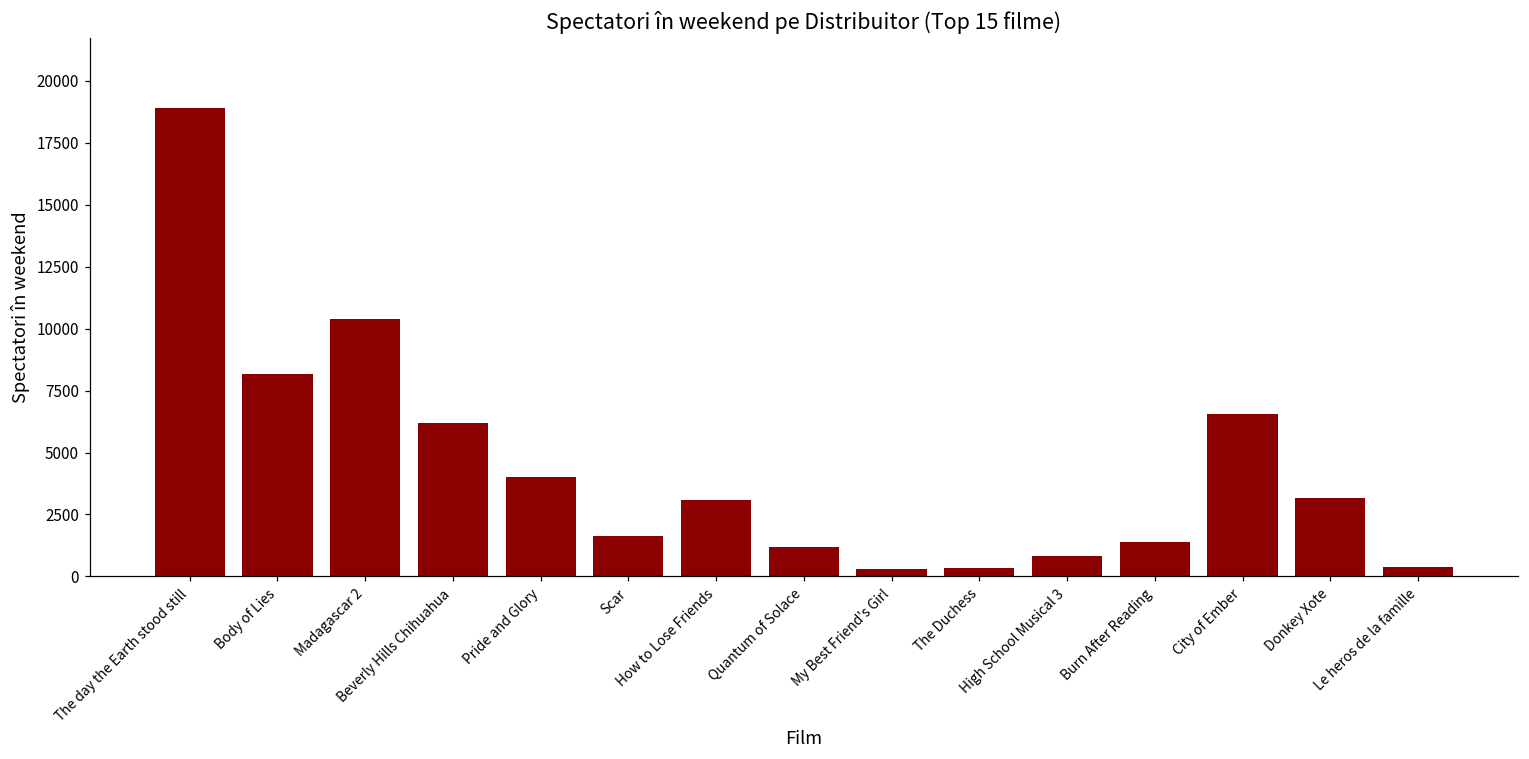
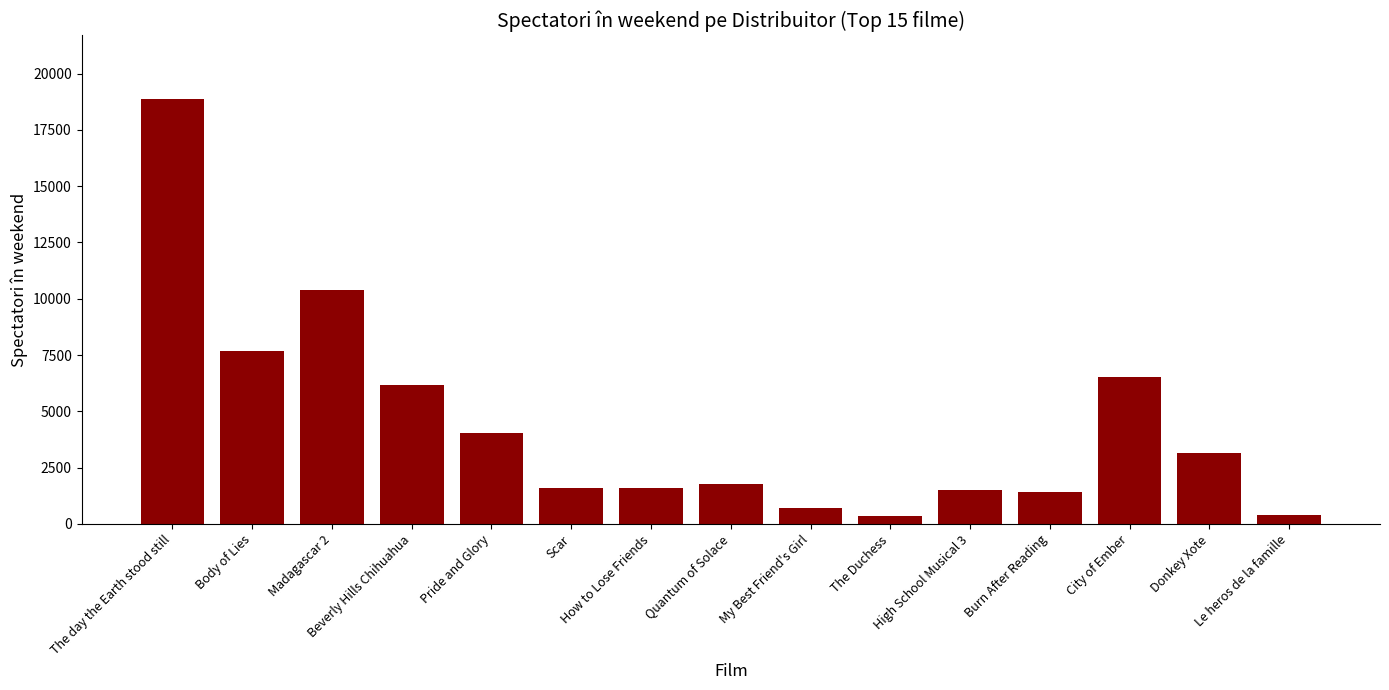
Body of Lies: 8200 -> 7700
How to Lose Friends: 3100 -> 1600
Quantum of Solace: 1200 -> 1800
My Best Friend's Girl: 300 -> 700
High School Musical 3: 800 -> 1500
